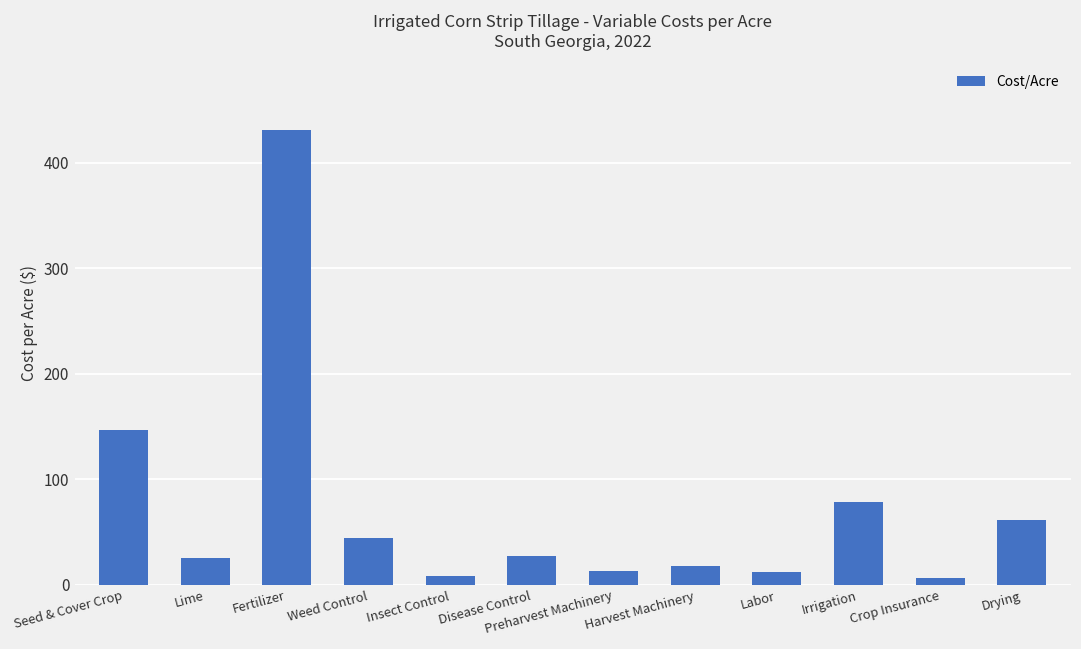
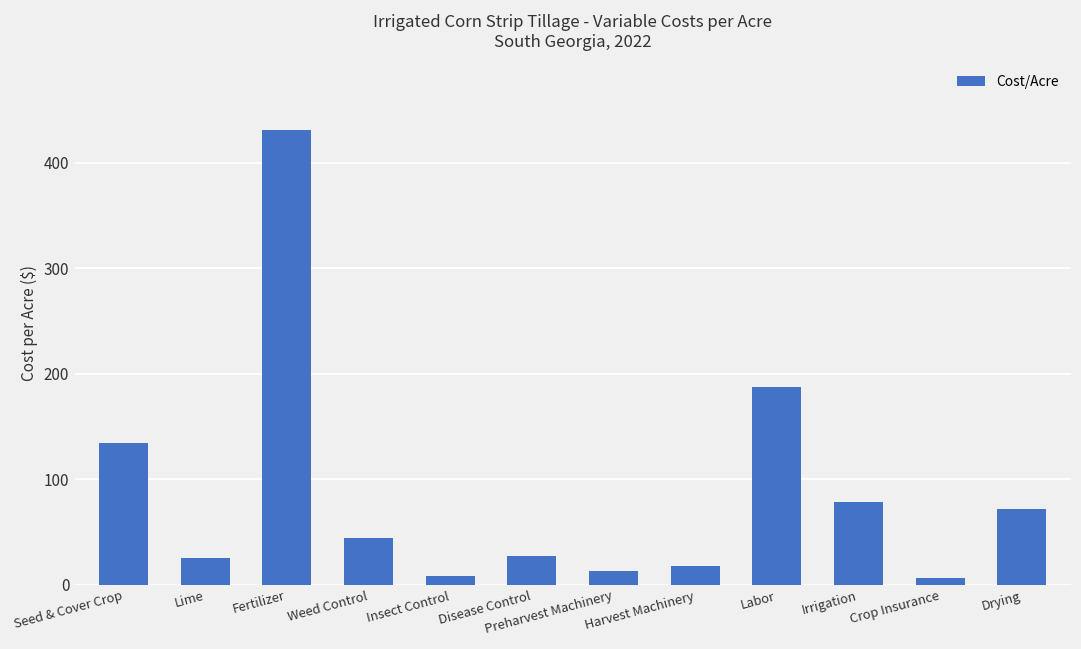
Seed & Cover Crop: 150 -> 130
Labor: 10 -> 190
Drying: 60 -> 70
